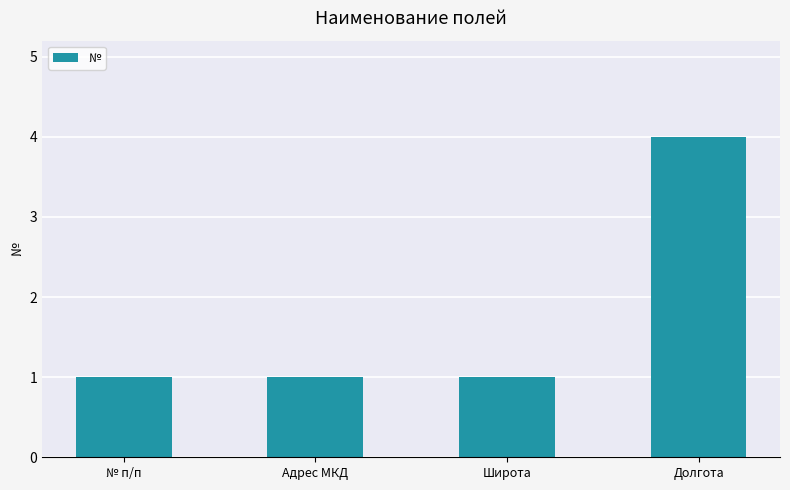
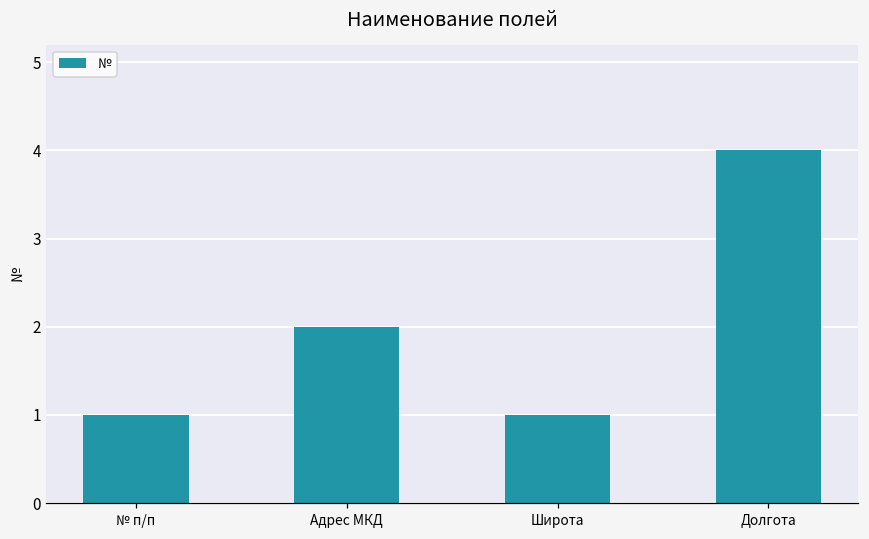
Адрес МКД: 1 -> 2
